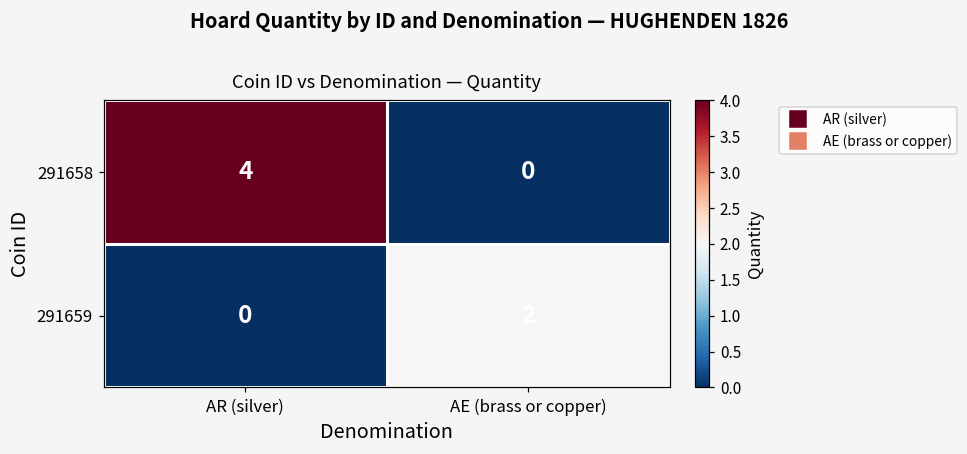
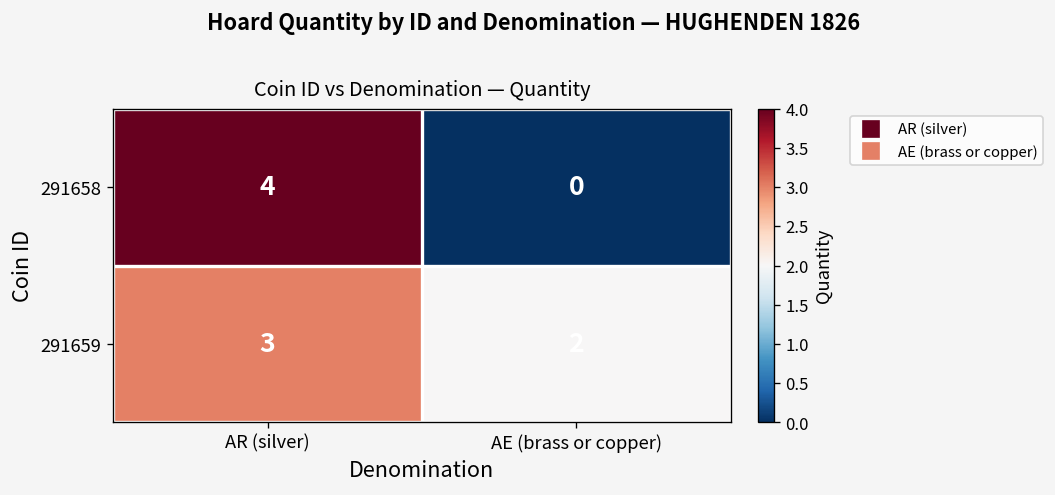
291659, AR (silver): 0 -> 3
